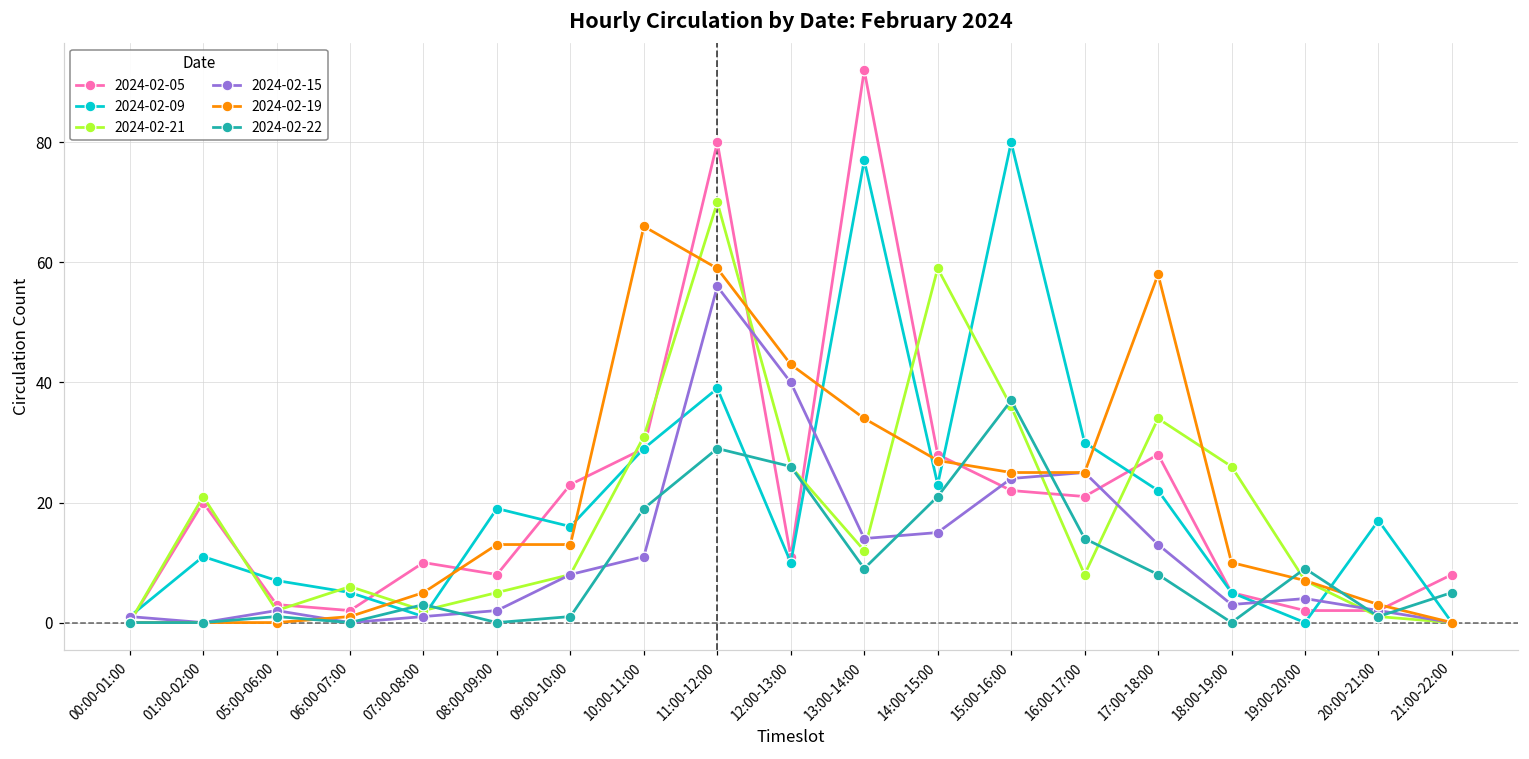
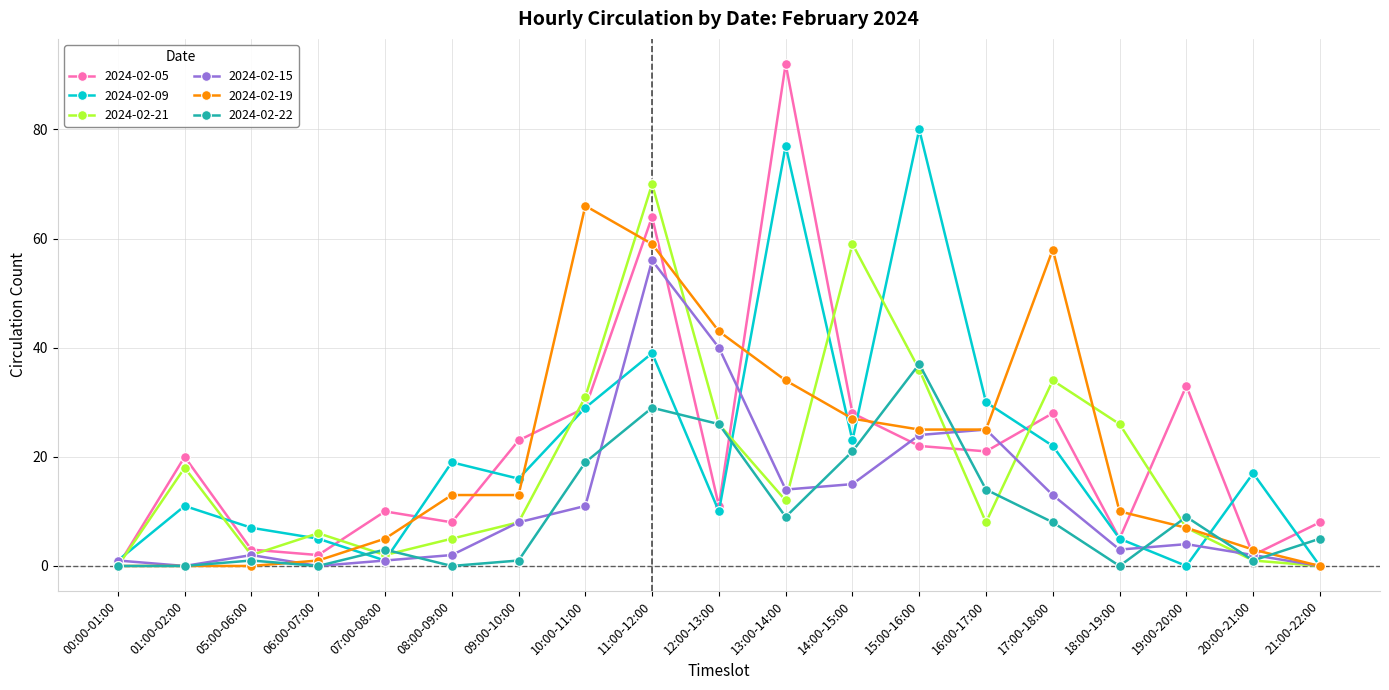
2024-02-21, 01:00-02:00: 21 -> 18
2024-02-05, 11:00-12:00: 80 -> 64
2024-02-05, 19:00-20:00: 2 -> 33
